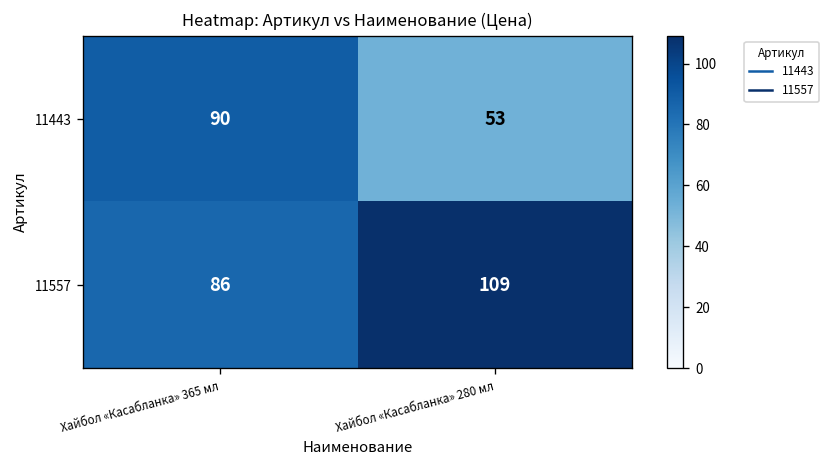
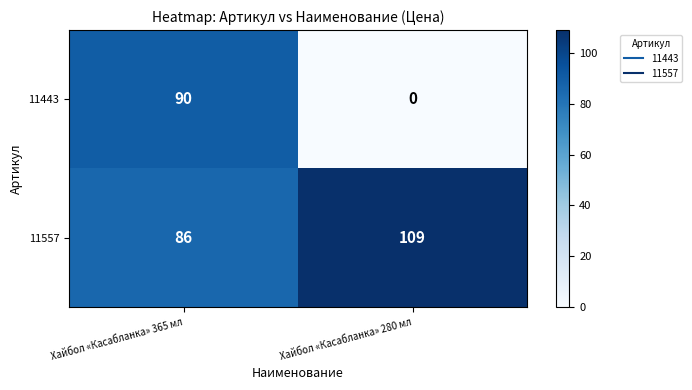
11443, Хайбол «Касабланка» 280 мл: 53 -> 0
